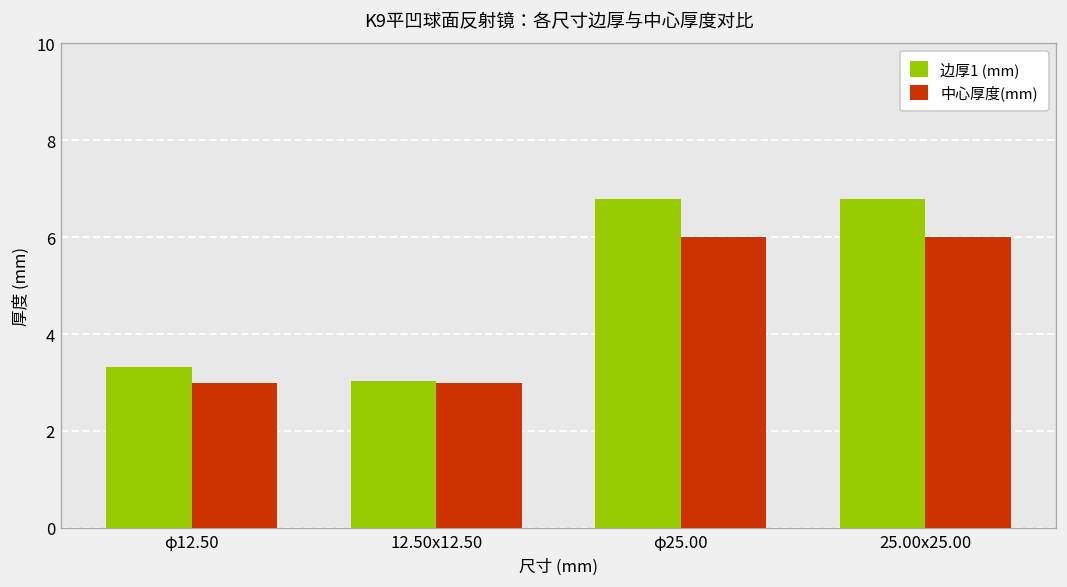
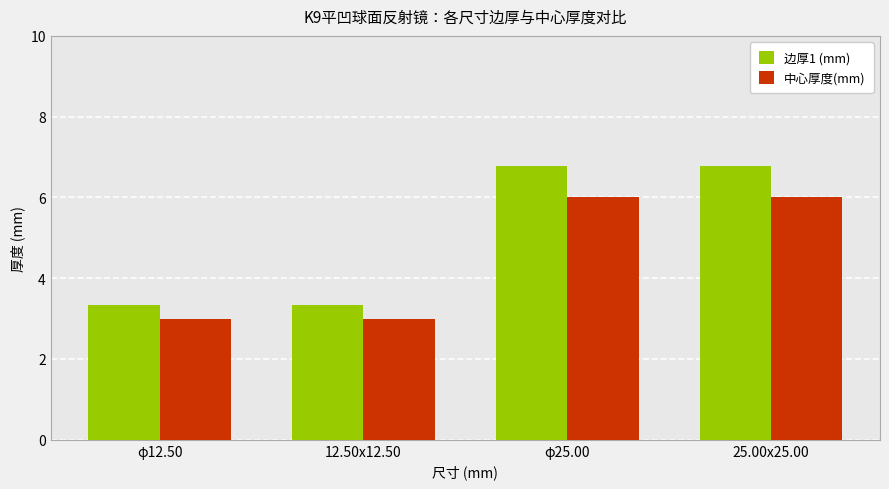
边厚1 (mm), 12.50x12.50: 3.0 -> 3.3
